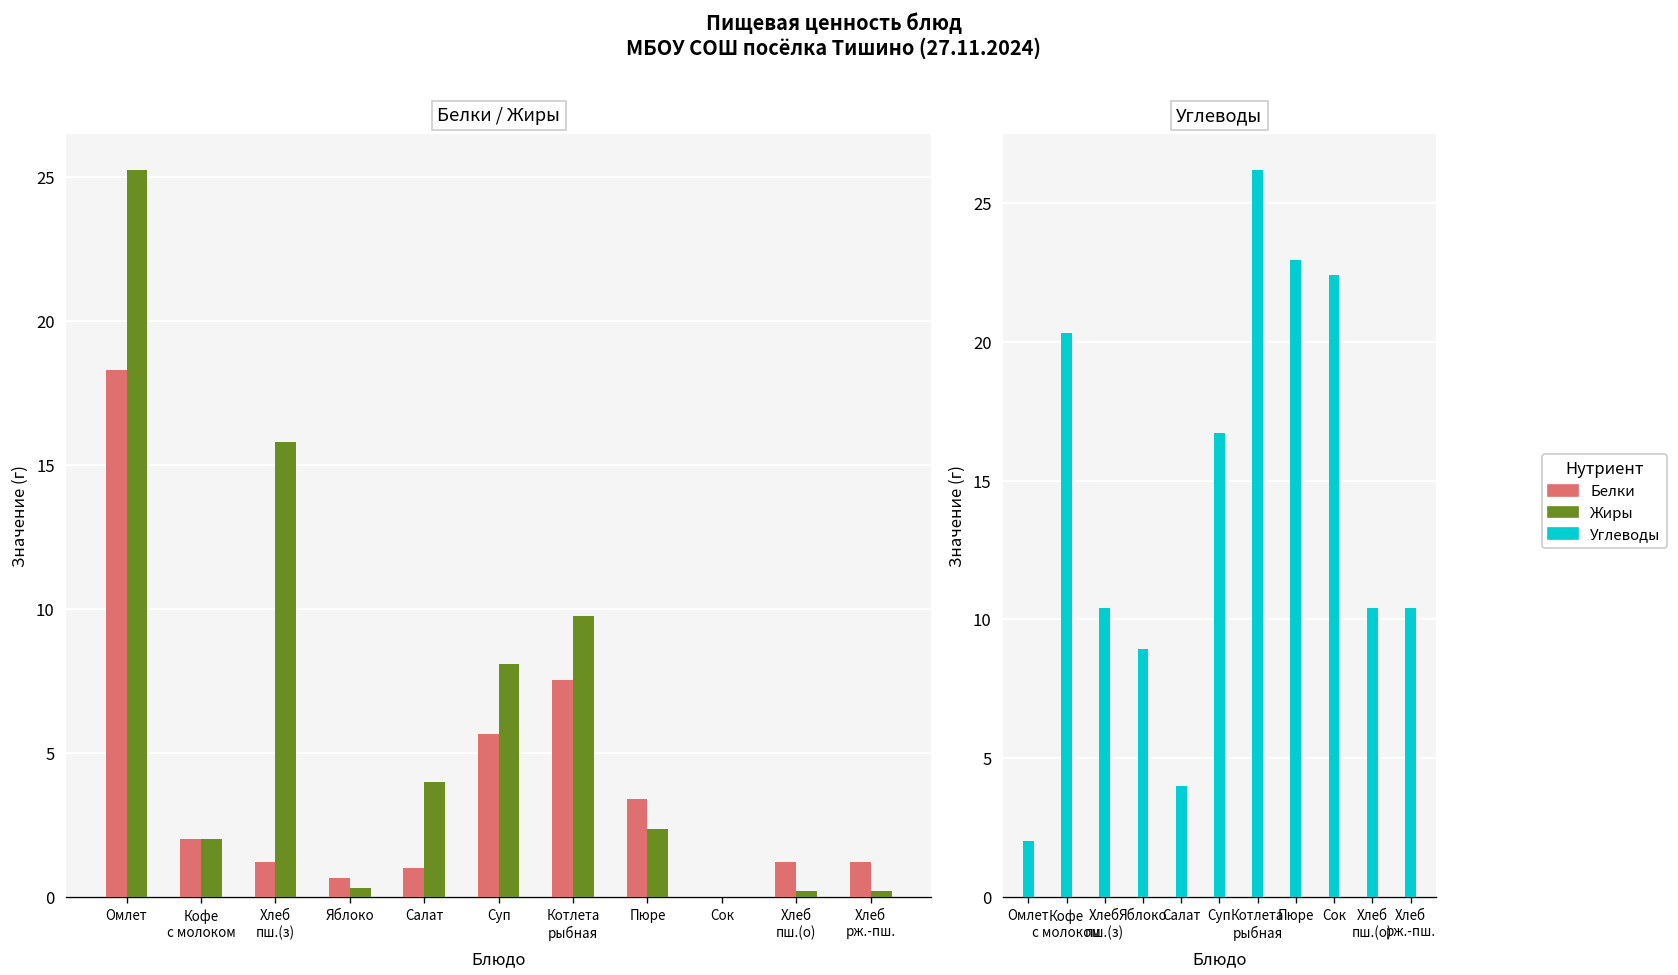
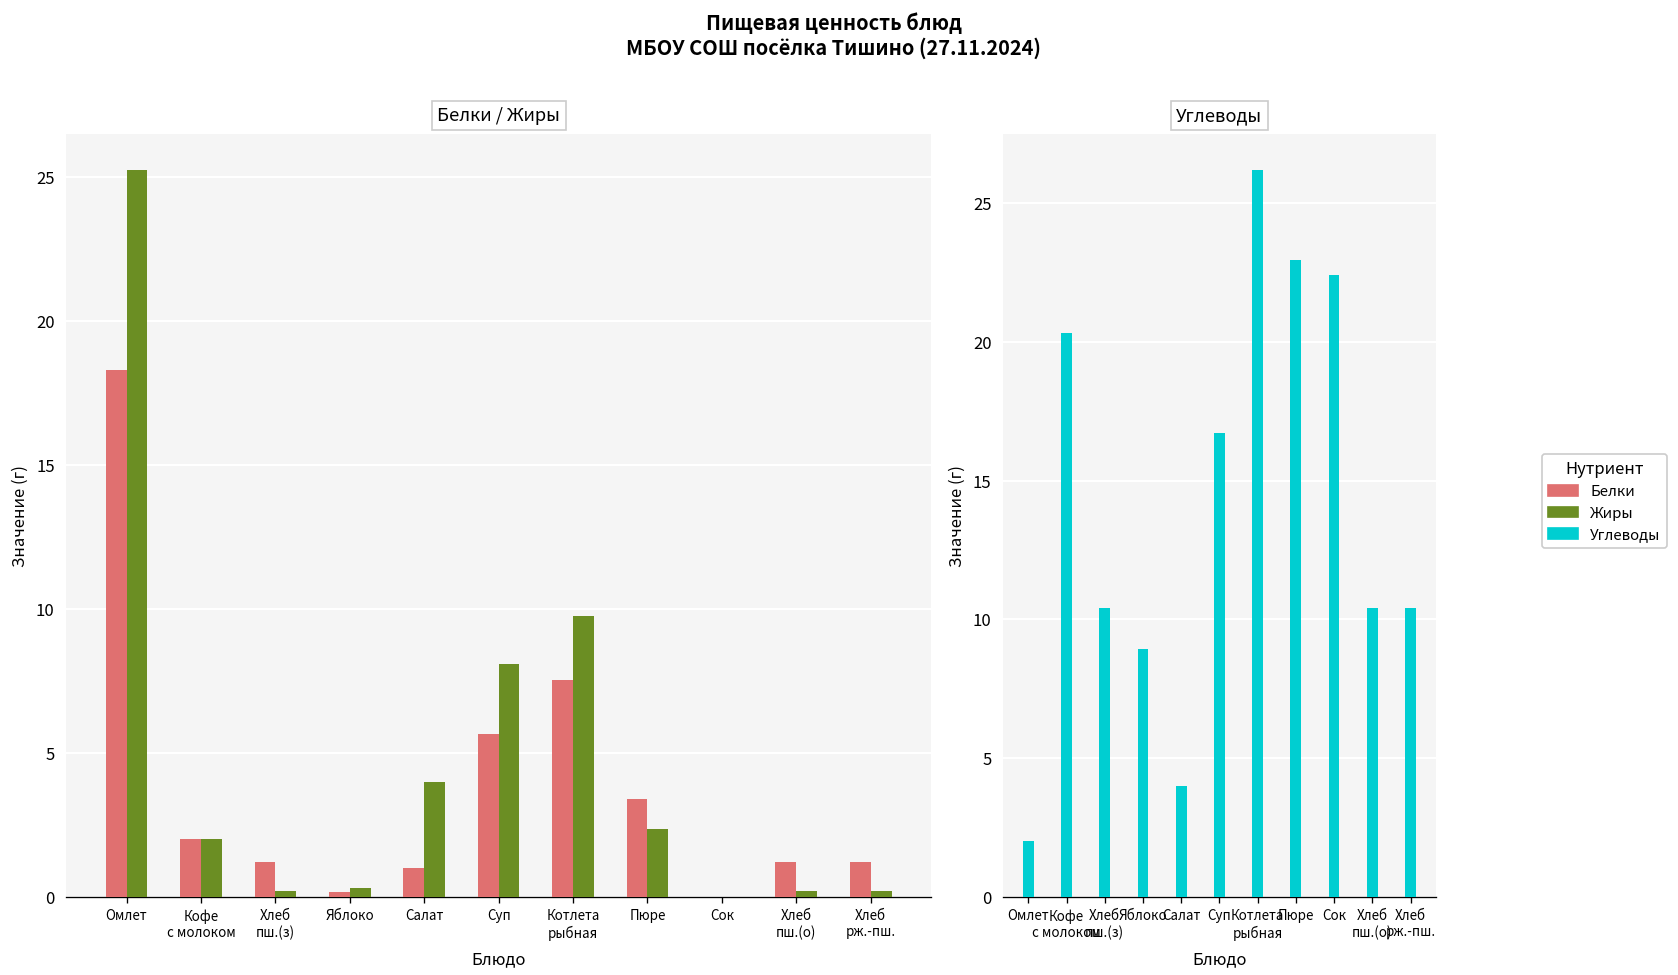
Белки / Жиры, Жиры, Хлеб пш.(з): 15.8 -> 0.2
Белки / Жиры, Белки, Яблоко: 0.7 -> 0.2
